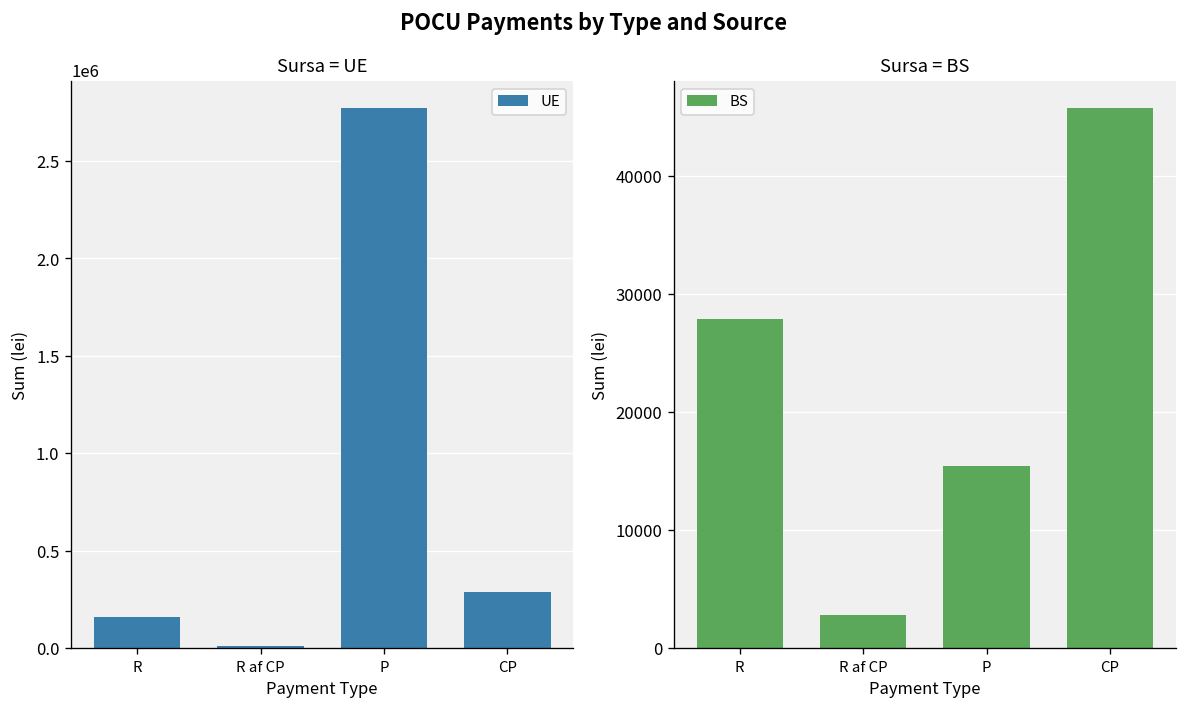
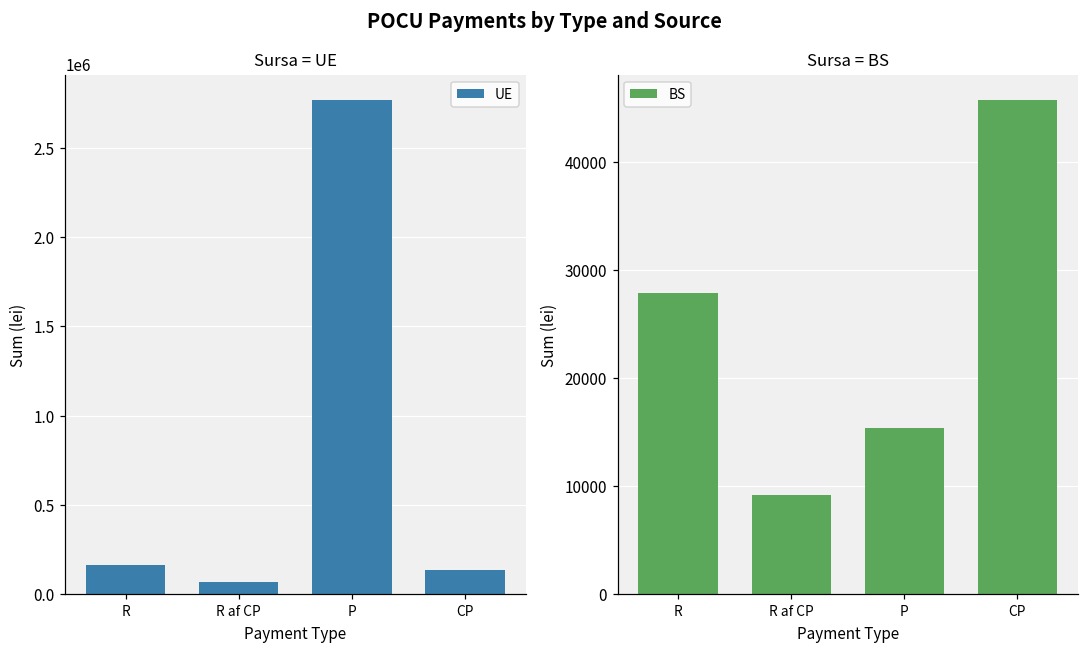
Sursa = UE, R af CP: 10000 -> 70000
Sursa = UE, CP: 290000 -> 140000
Sursa = BS, R af CP: 3000 -> 9000
